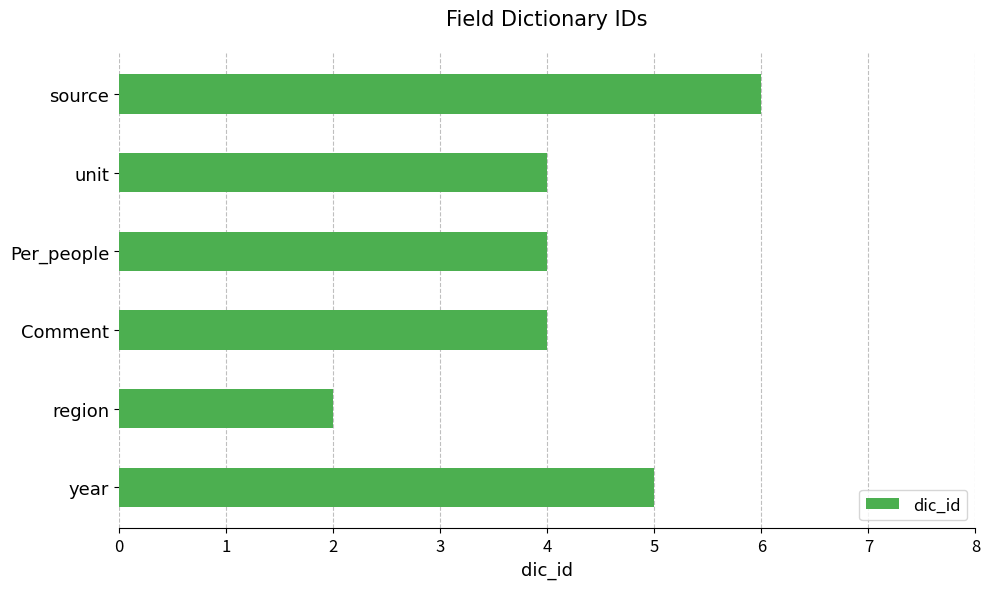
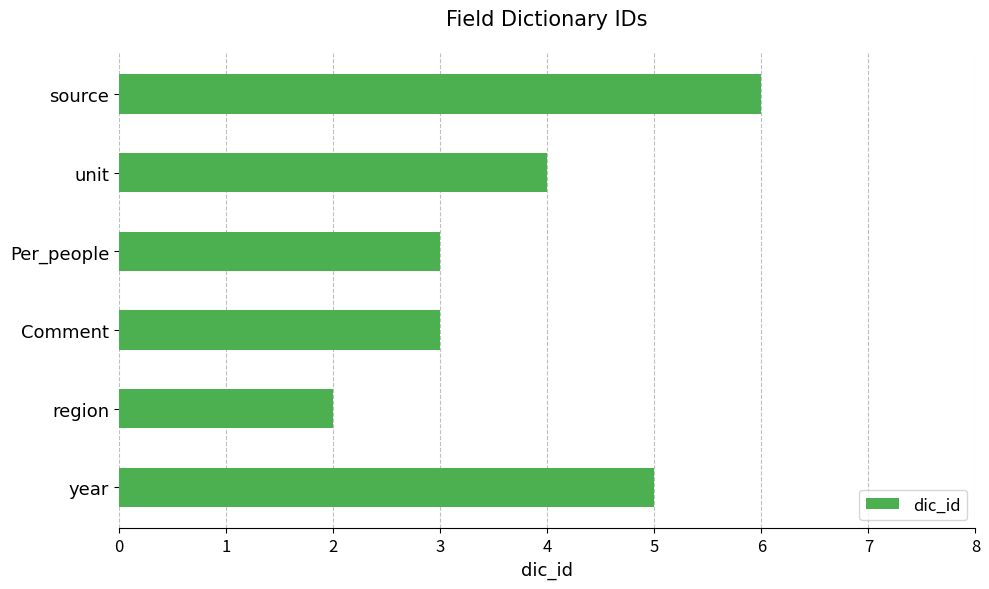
Per_people: 4 -> 3
Comment: 4 -> 3
